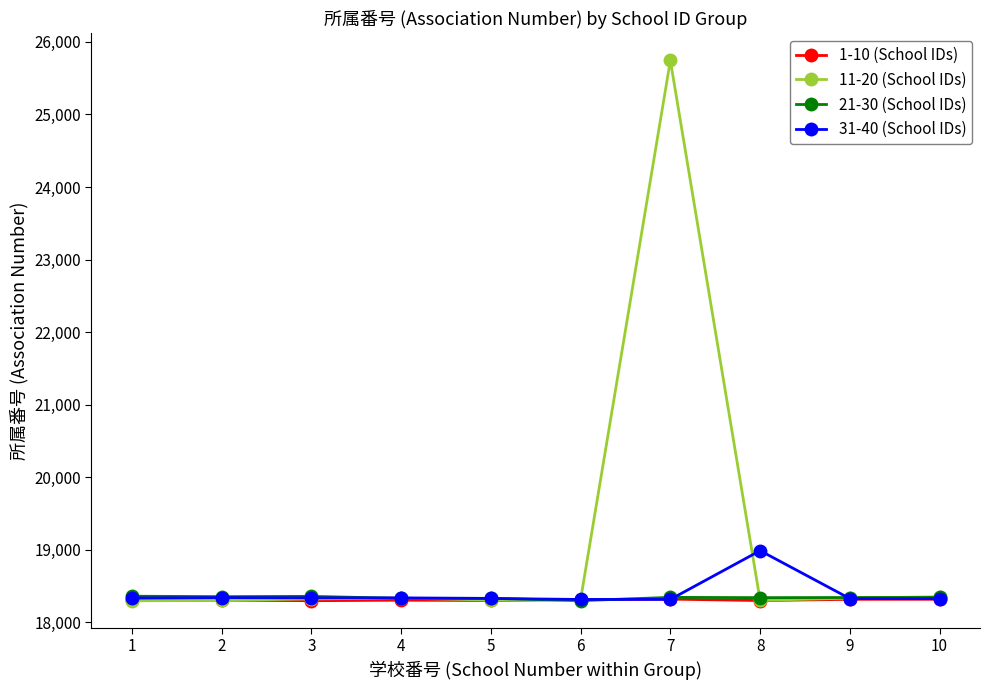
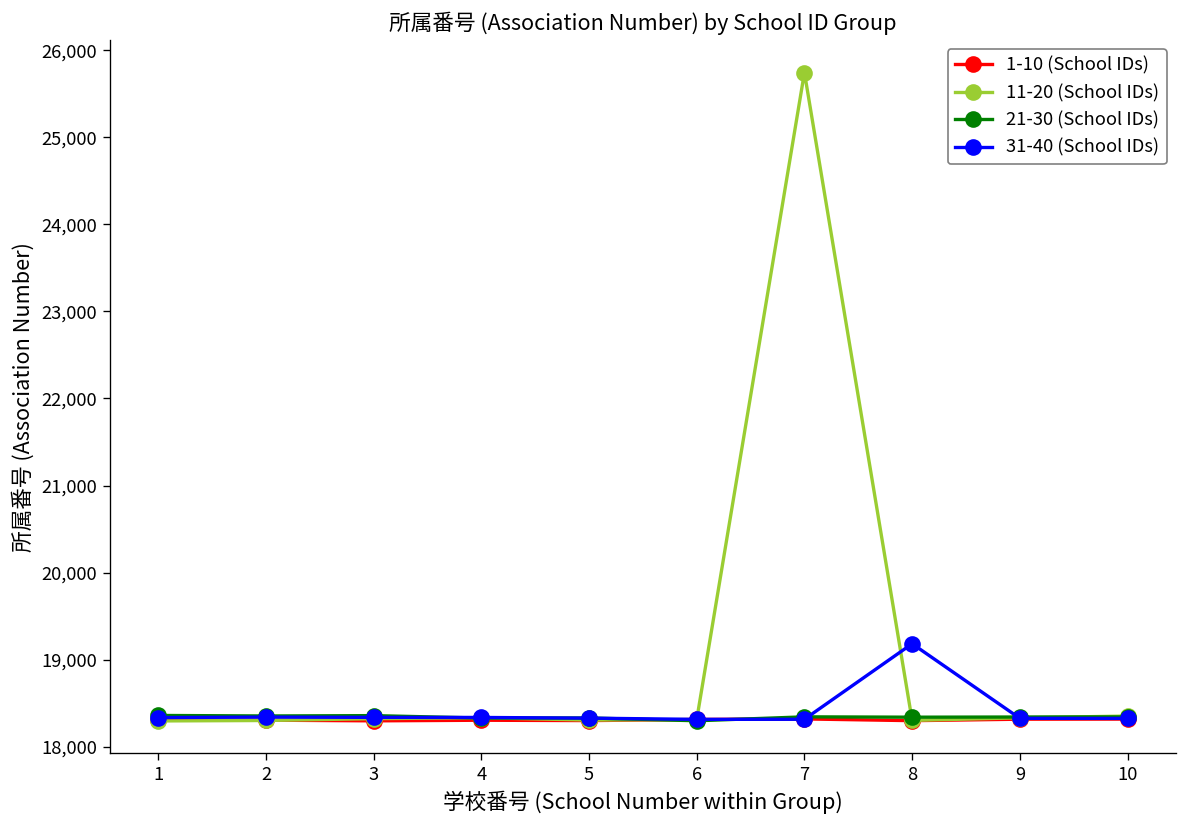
31-40 (School IDs), 8: 19,000 -> 19,200
